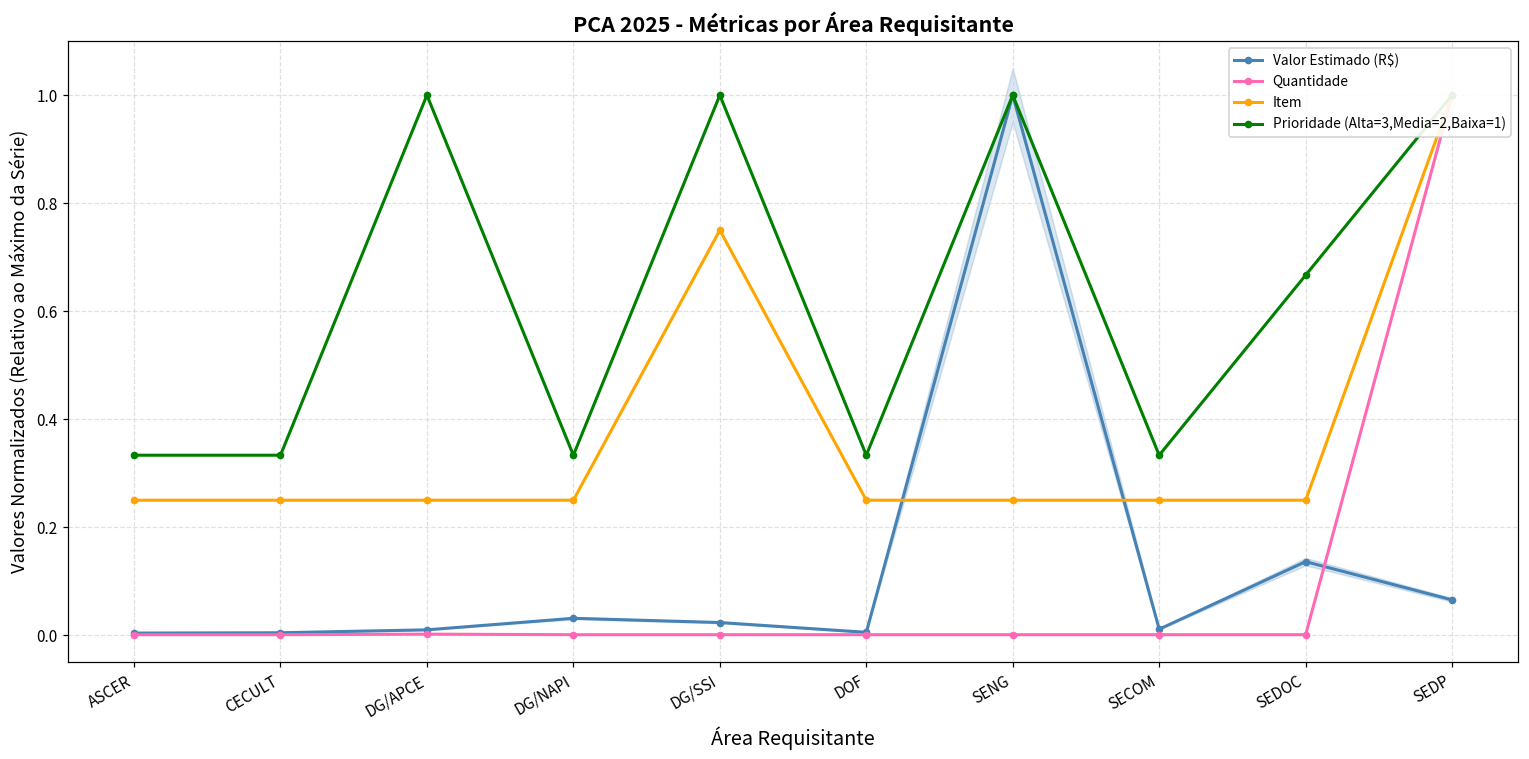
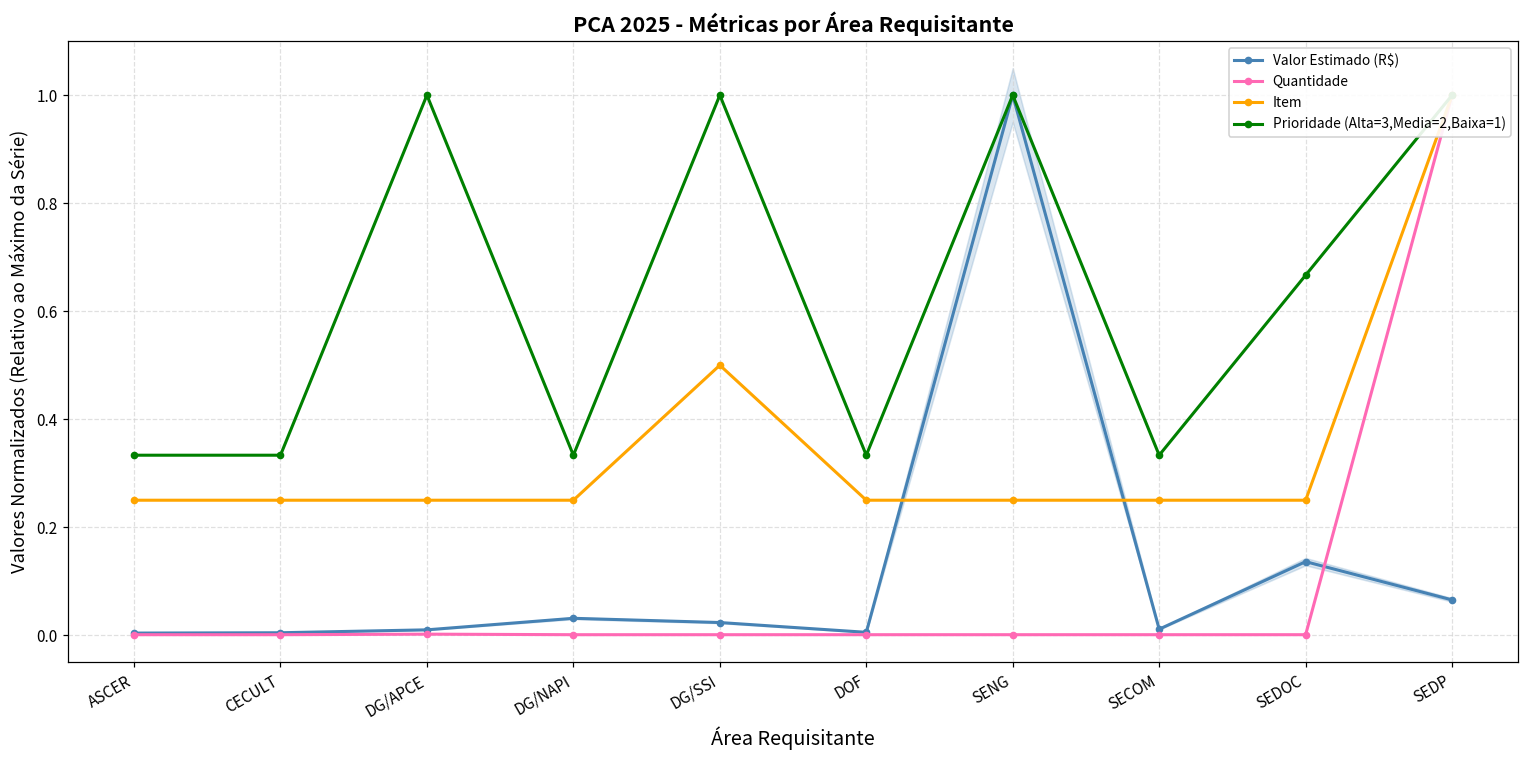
Item, DG/SSI: 0.75 -> 0.50
